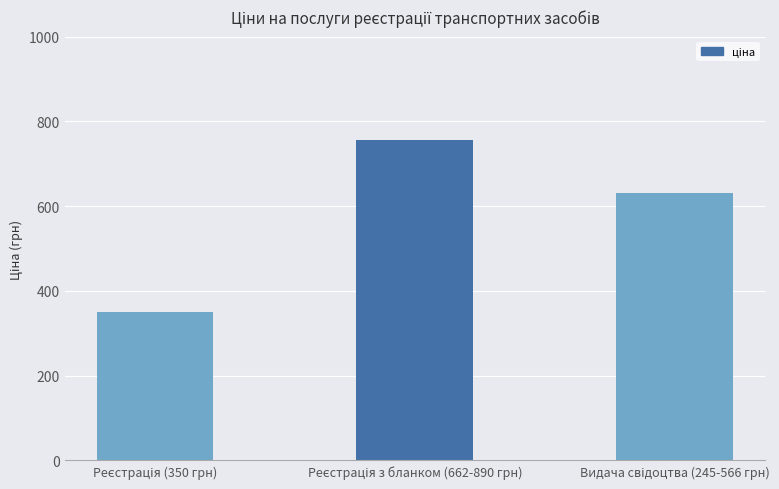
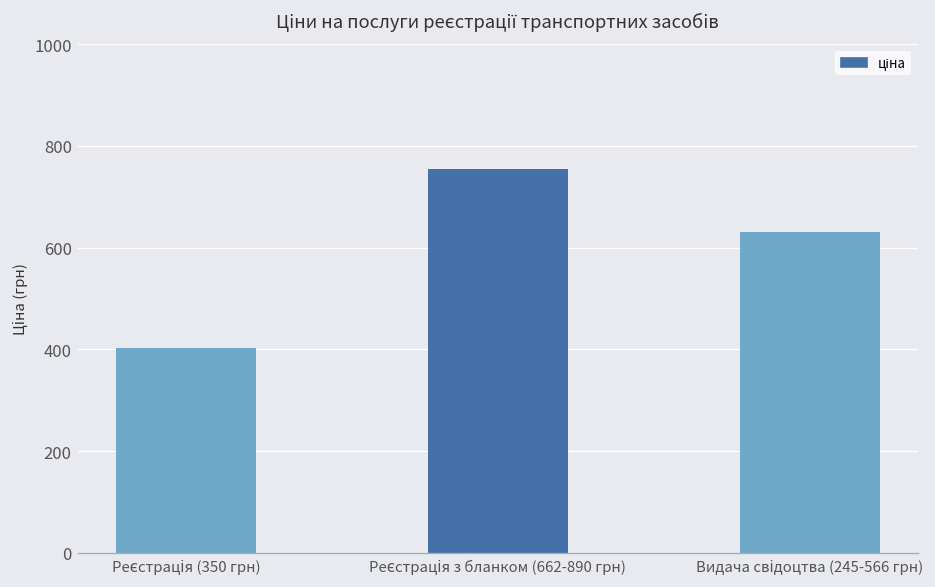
Реєстрація (350 грн): 350 -> 400
